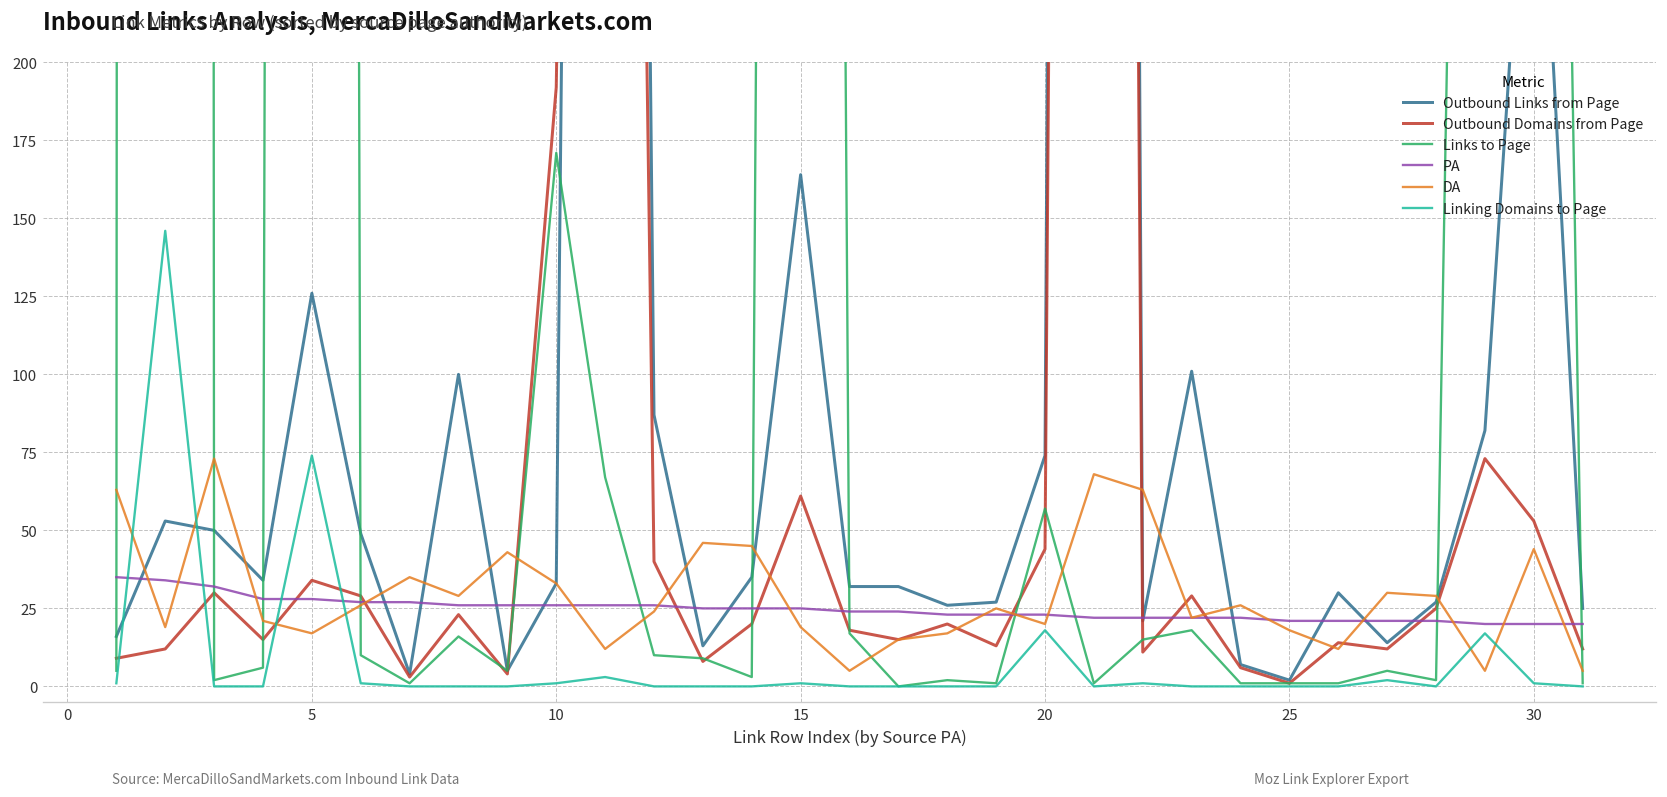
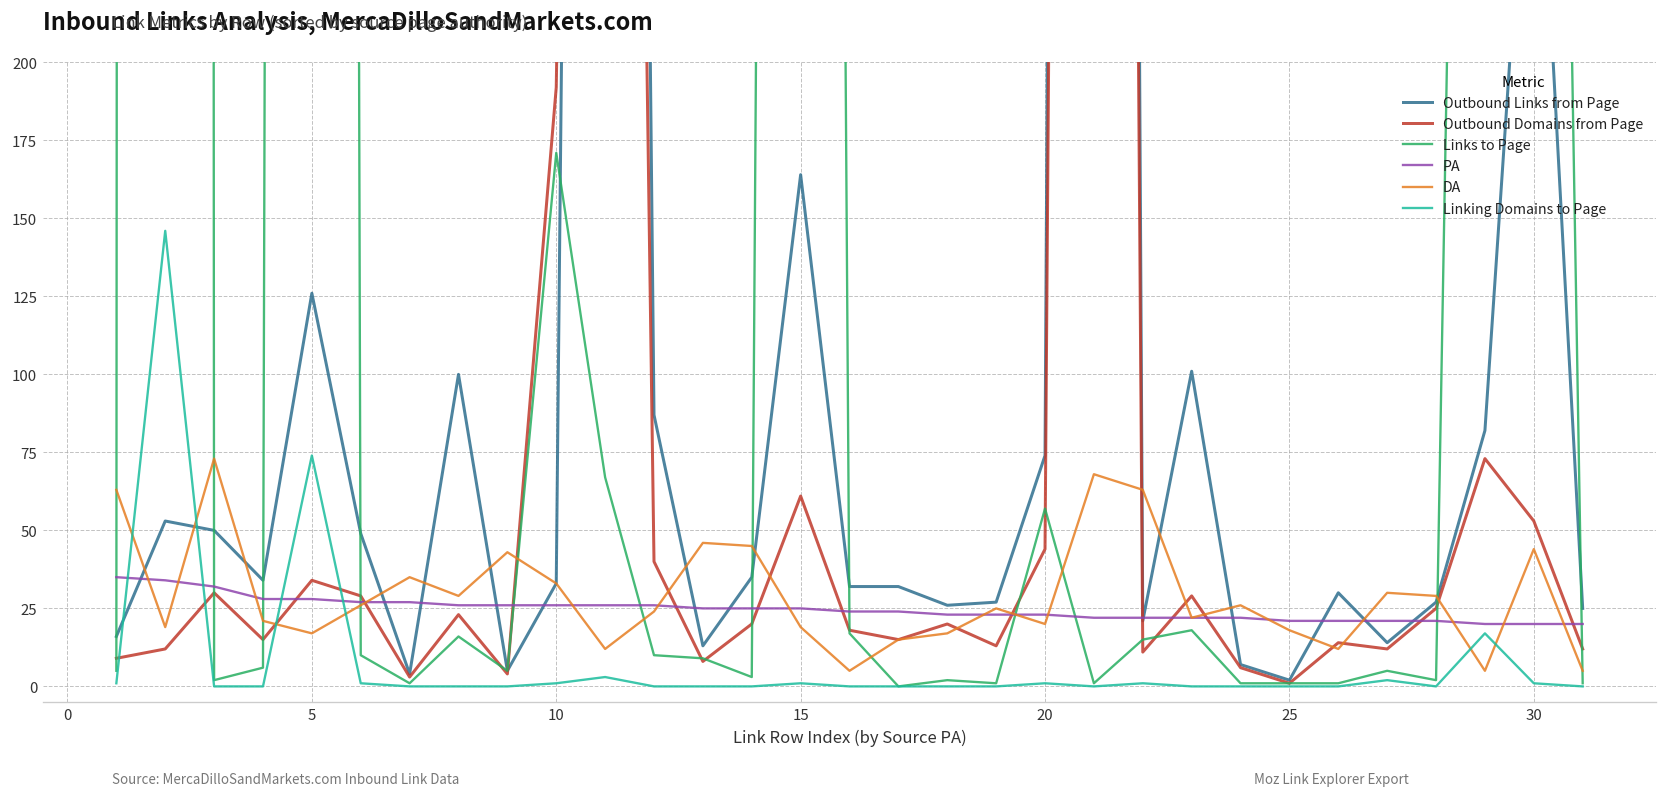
Linking Domains to Page, 20: 18 -> 1
